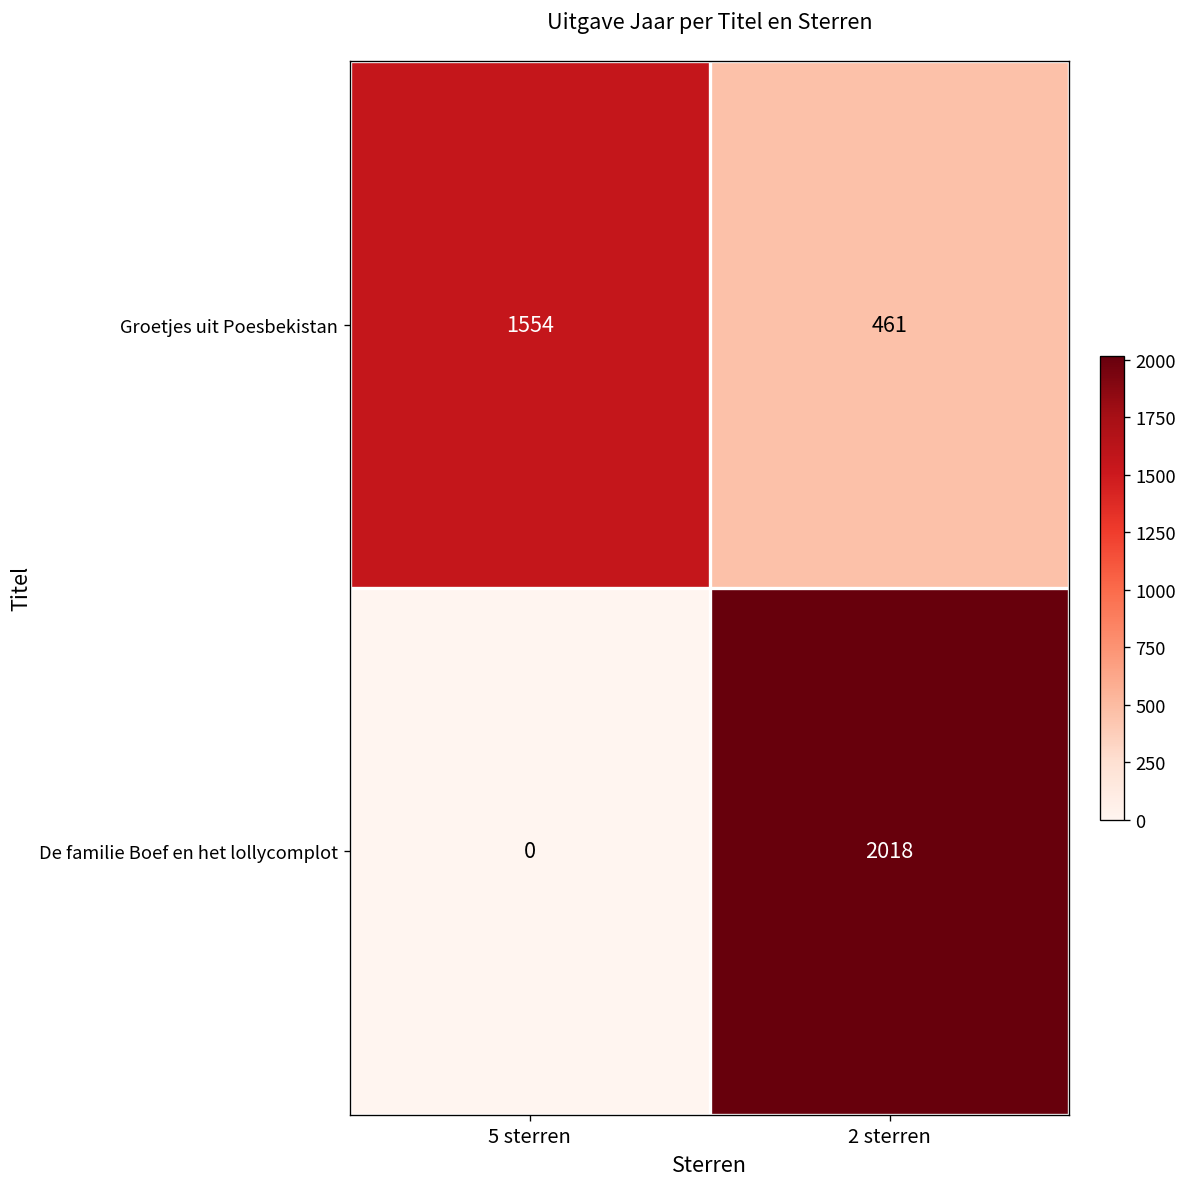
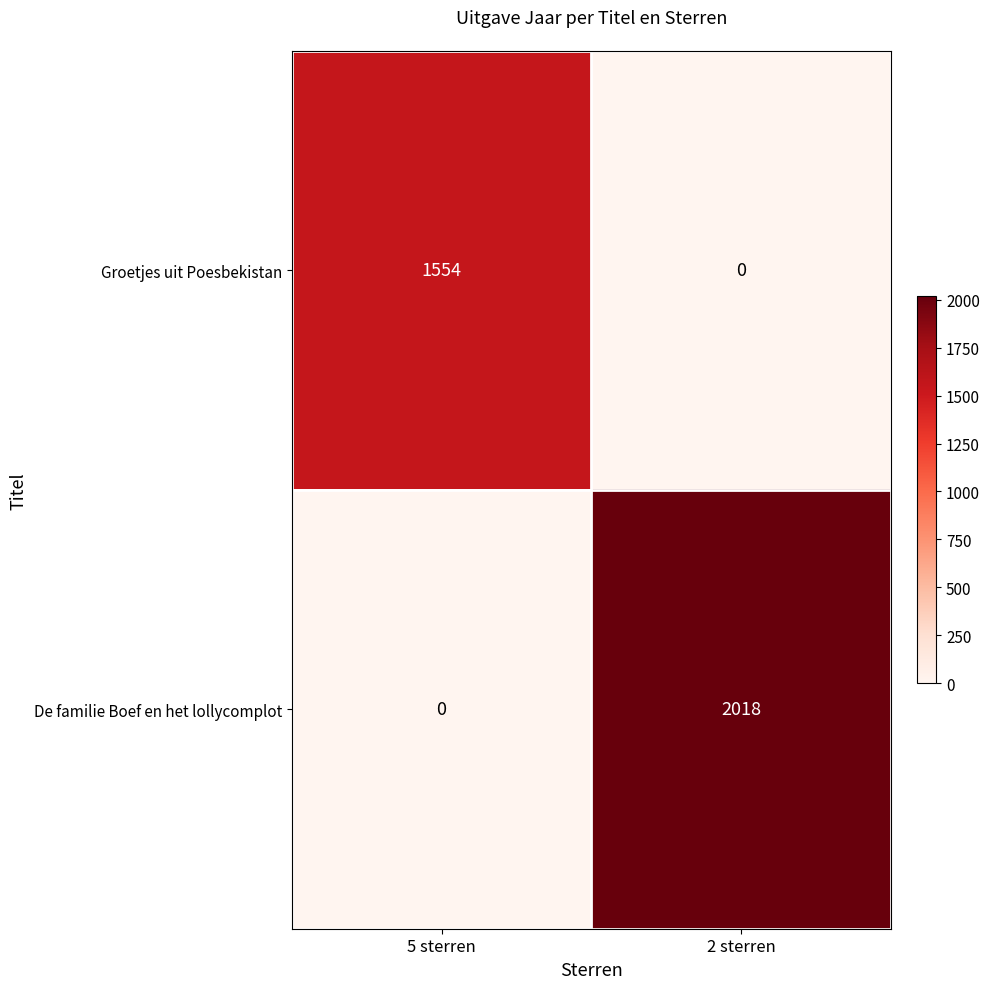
Groetjes uit Poesbekistan, 2 sterren: 461 -> 0
